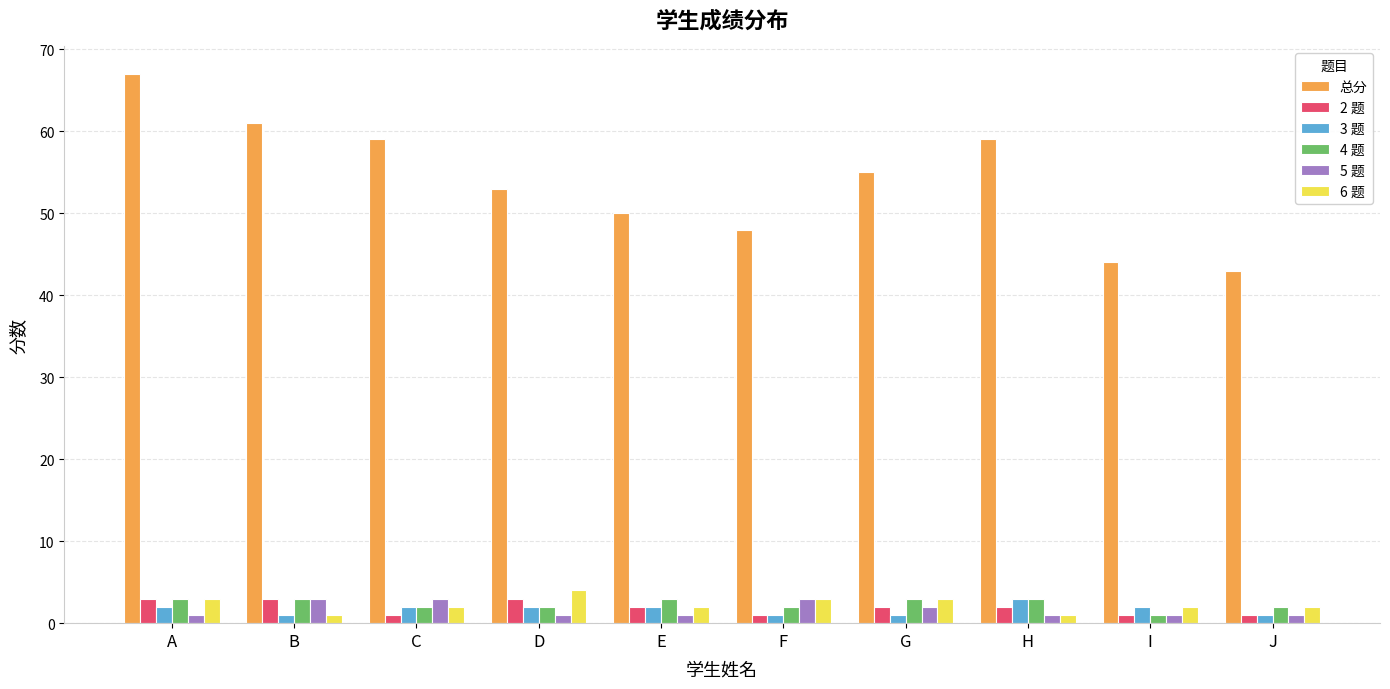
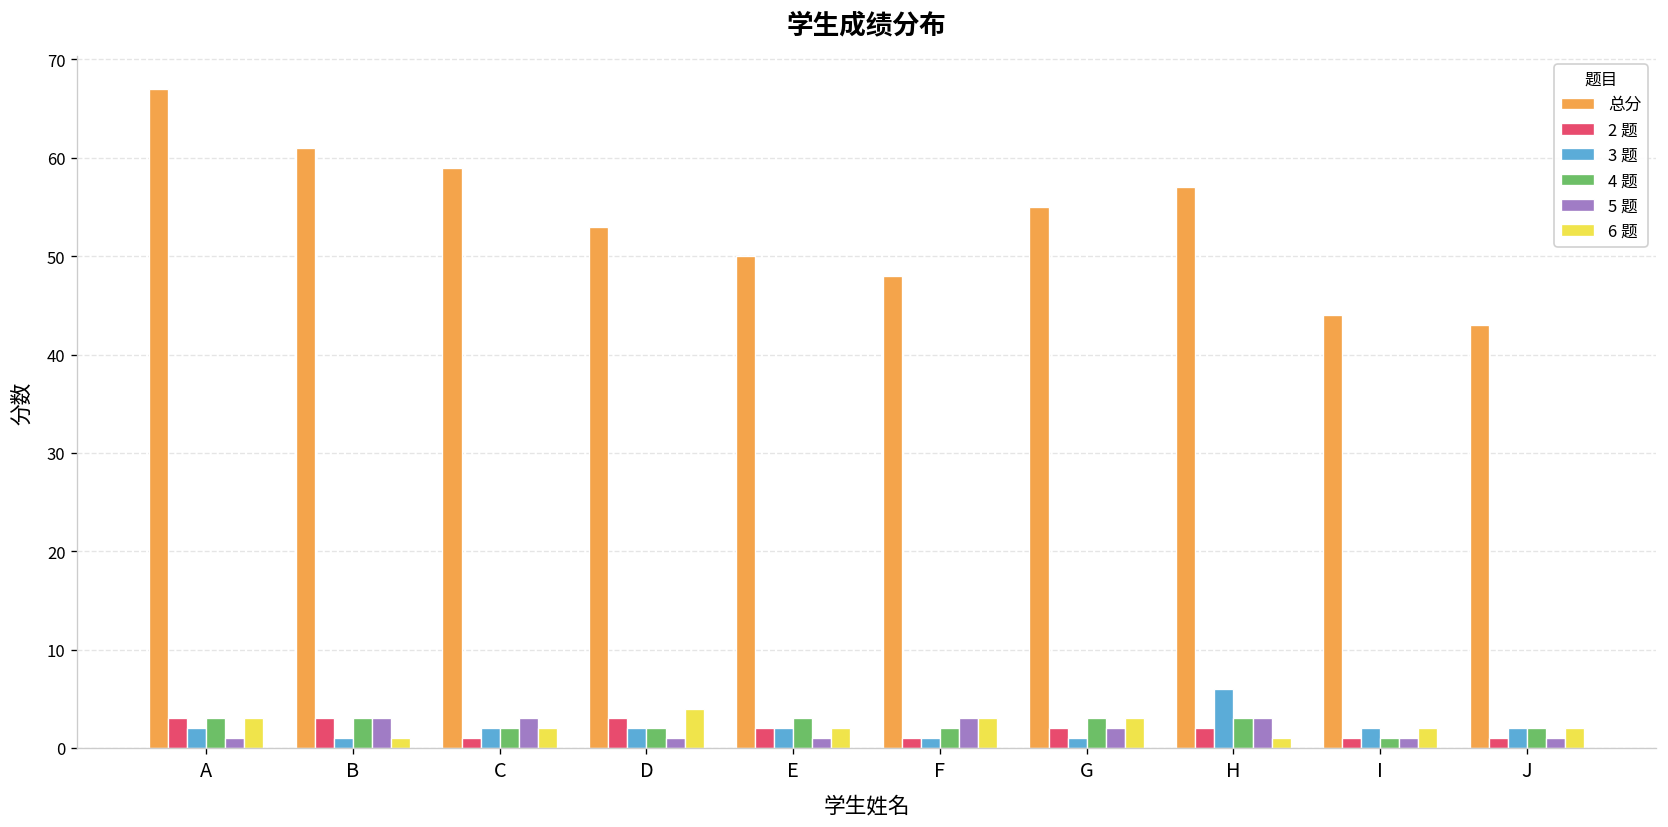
总分, H: 59 -> 57
3 题, H: 3 -> 6
5 题, H: 1 -> 3
3 题, J: 1 -> 2
